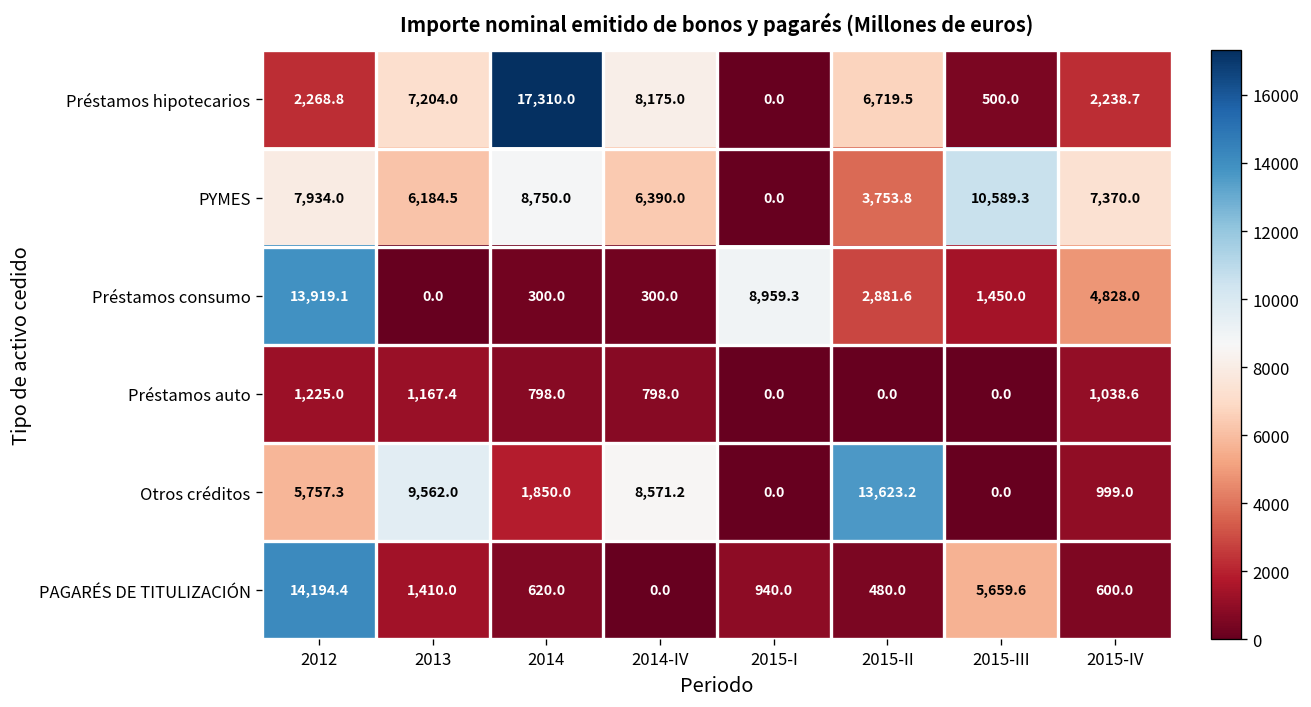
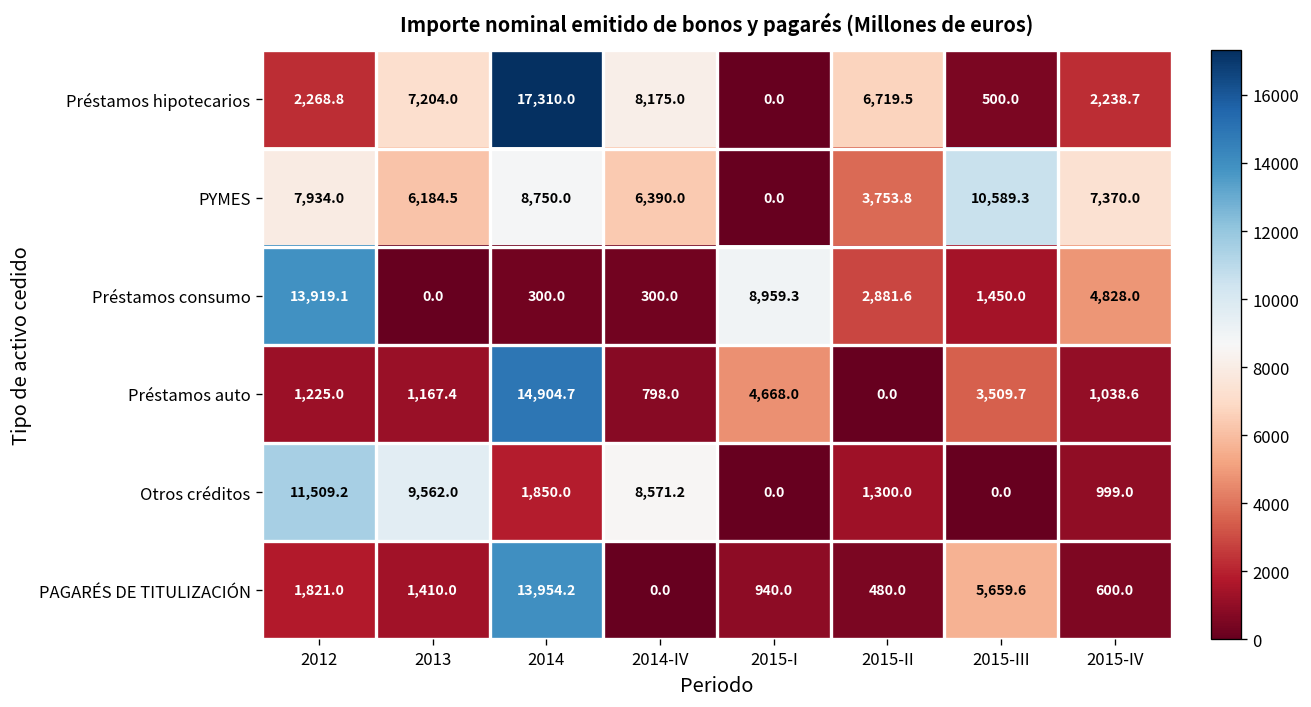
Préstamos auto, 2014: 798.0 -> 14,904.7
Préstamos auto, 2015-I: 0.0 -> 4,668.0
Préstamos auto, 2015-III: 0.0 -> 3,509.7
Otros créditos, 2012: 5,757.3 -> 11,509.2
Otros créditos, 2015-II: 13,623.2 -> 1,300.0
PAGARÉS DE TITULIZACIÓN, 2012: 14,194.4 -> 1,821.0
PAGARÉS DE TITULIZACIÓN, 2014: 620.0 -> 13,954.2
